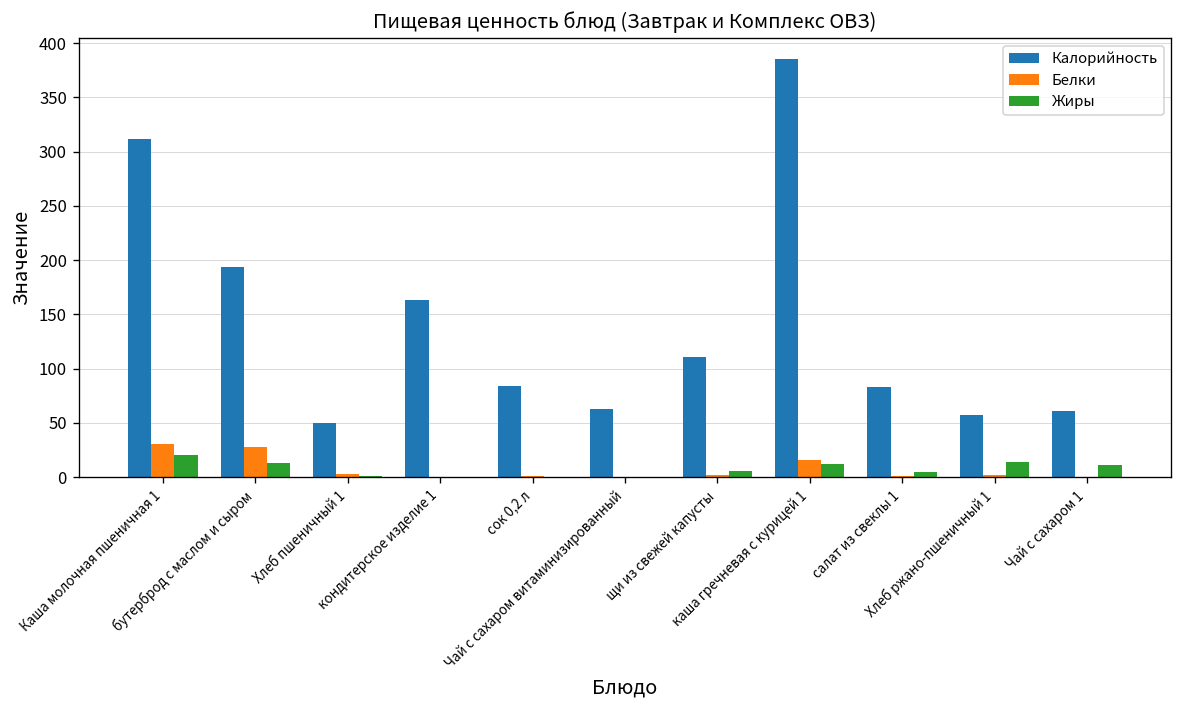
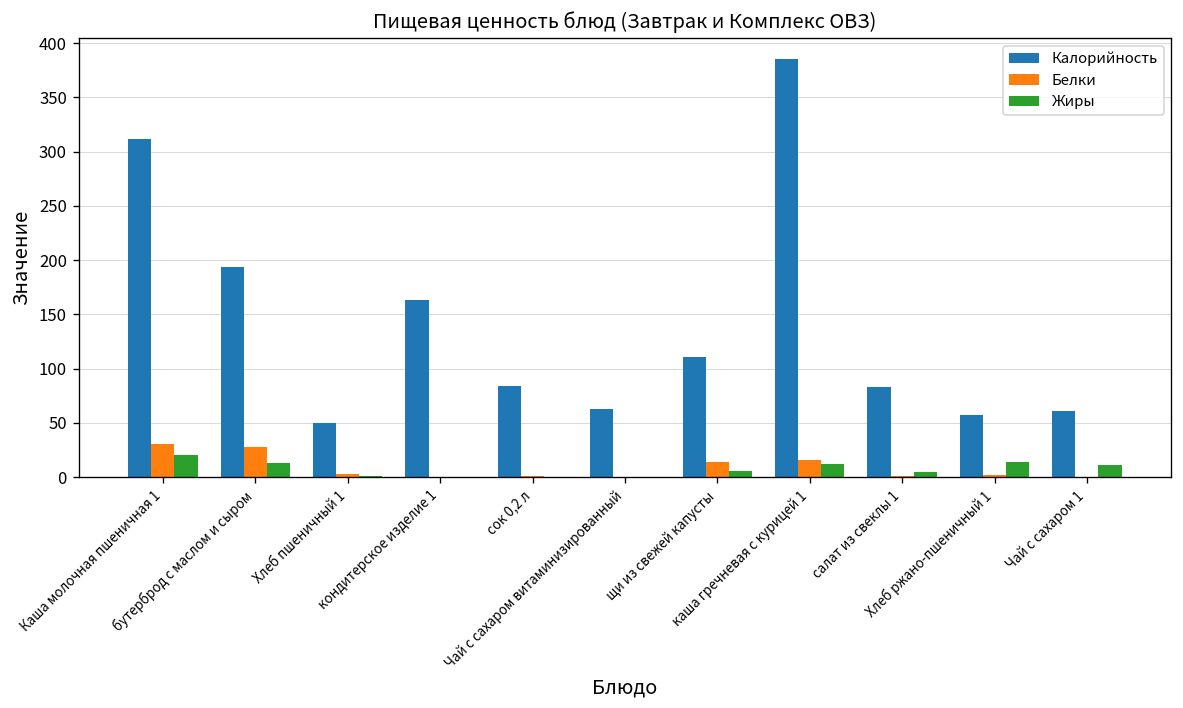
Белки, щи из свежей капусты: 0 -> 10
